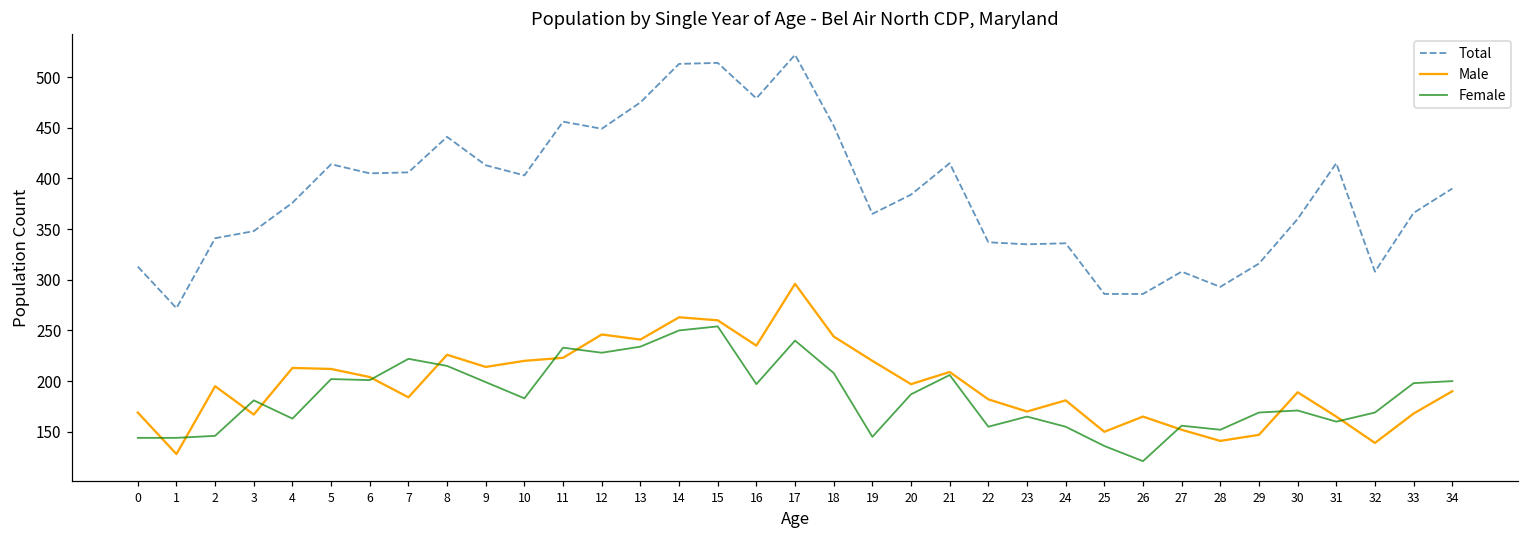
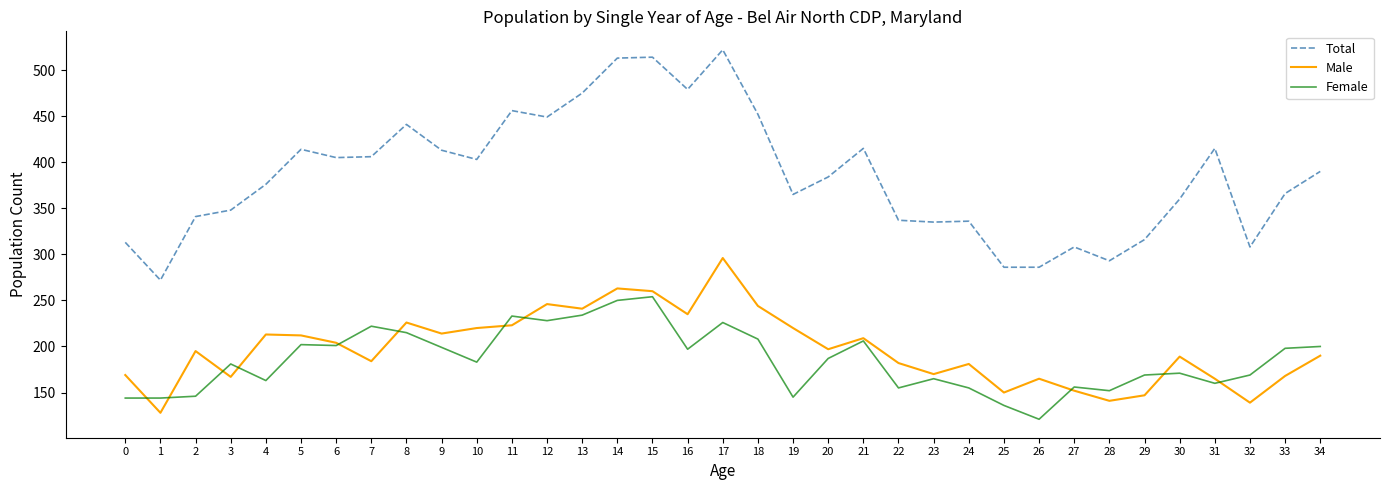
Female, 17: 240 -> 230
